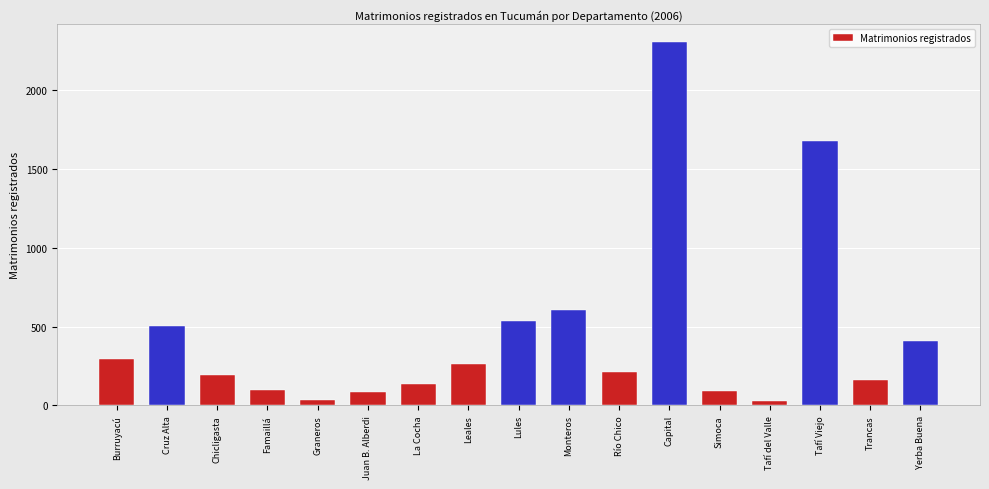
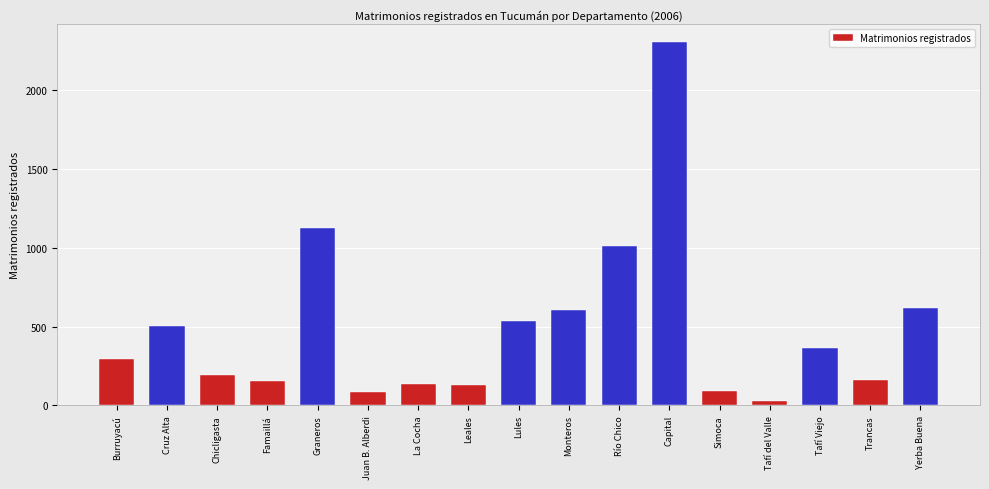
Famaillá: 100 -> 150
Graneros: 30 -> 1130
Leales: 260 -> 130
Río Chico: 210 -> 1010
Tafí Viejo: 1680 -> 360
Yerba Buena: 410 -> 620
